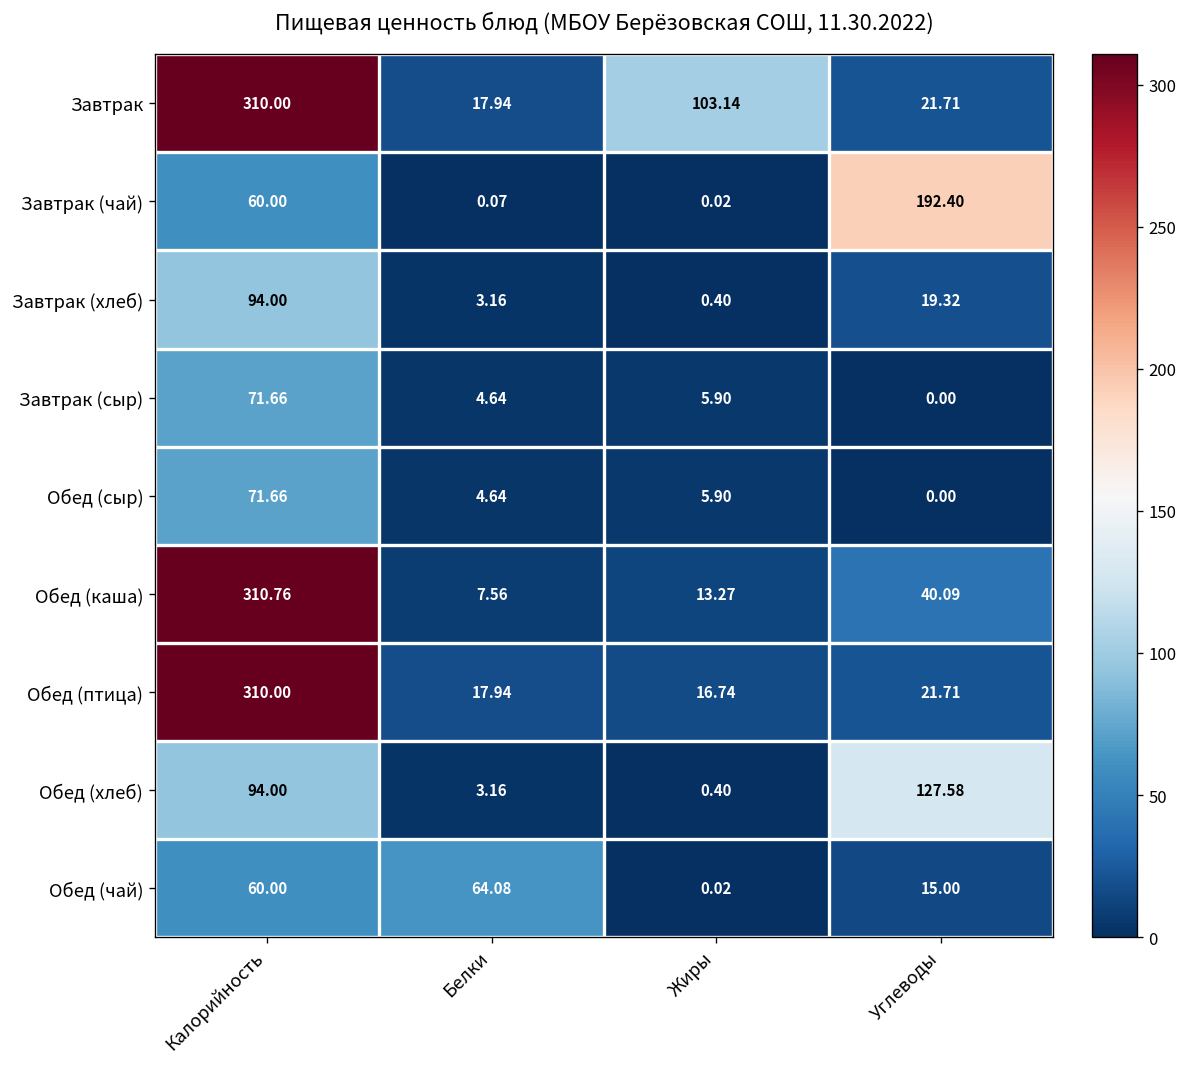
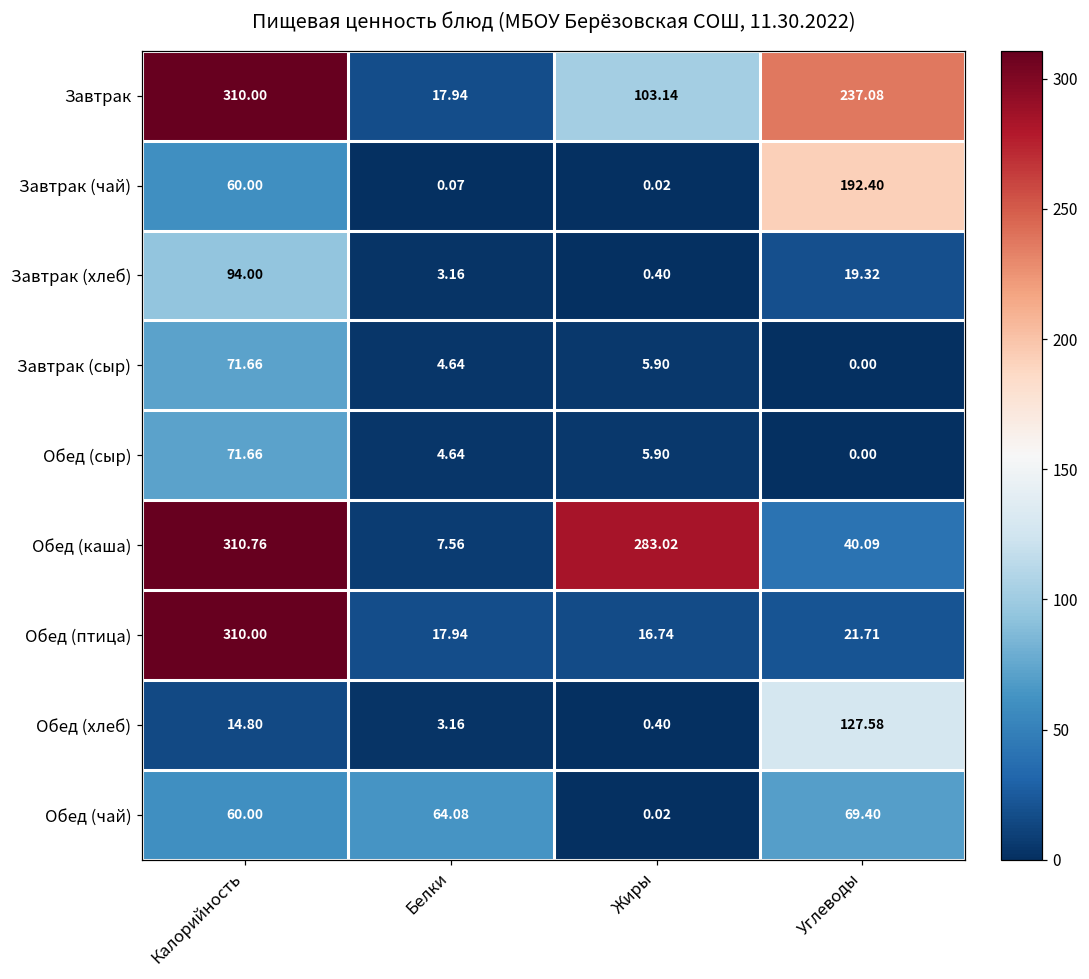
Завтрак, Углеводы: 21.71 -> 237.08
Обед (каша), Жиры: 13.27 -> 283.02
Обед (хлеб), Калорийность: 94.00 -> 14.80
Обед (чай), Углеводы: 15.00 -> 69.40
